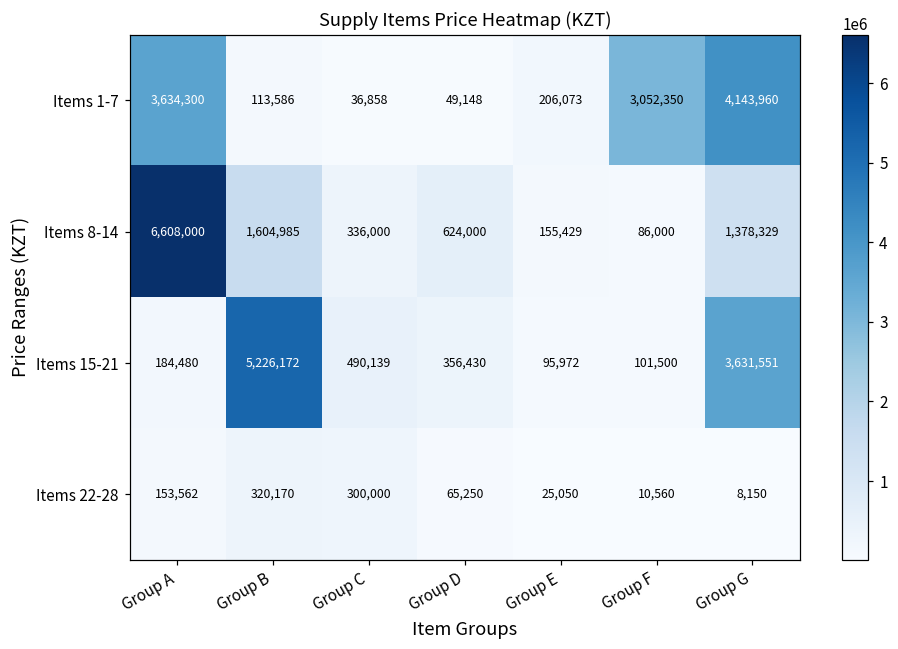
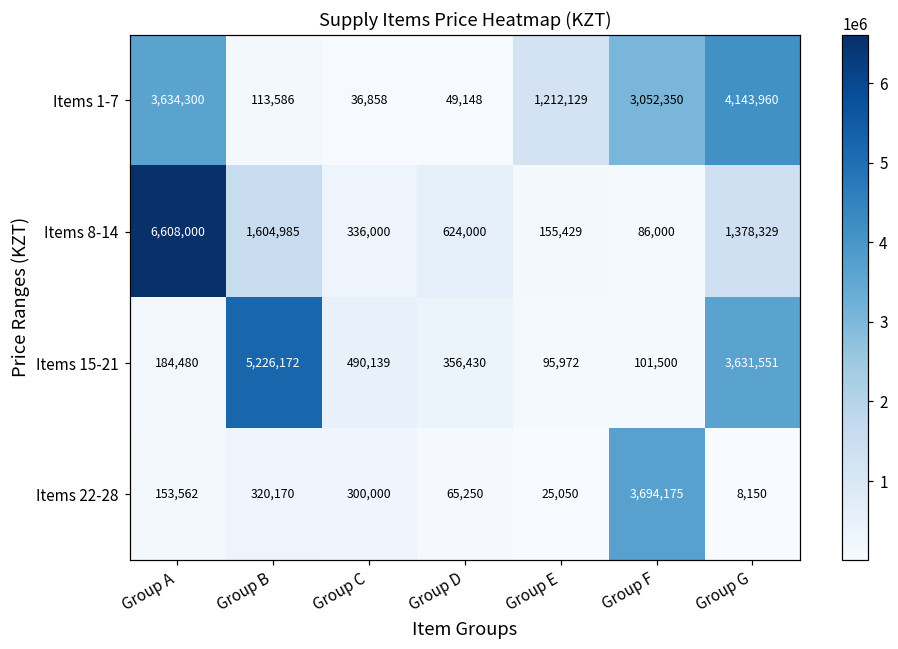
Items 1-7, Group E: 206,073 -> 1,212,129
Items 22-28, Group F: 10,560 -> 3,694,175
